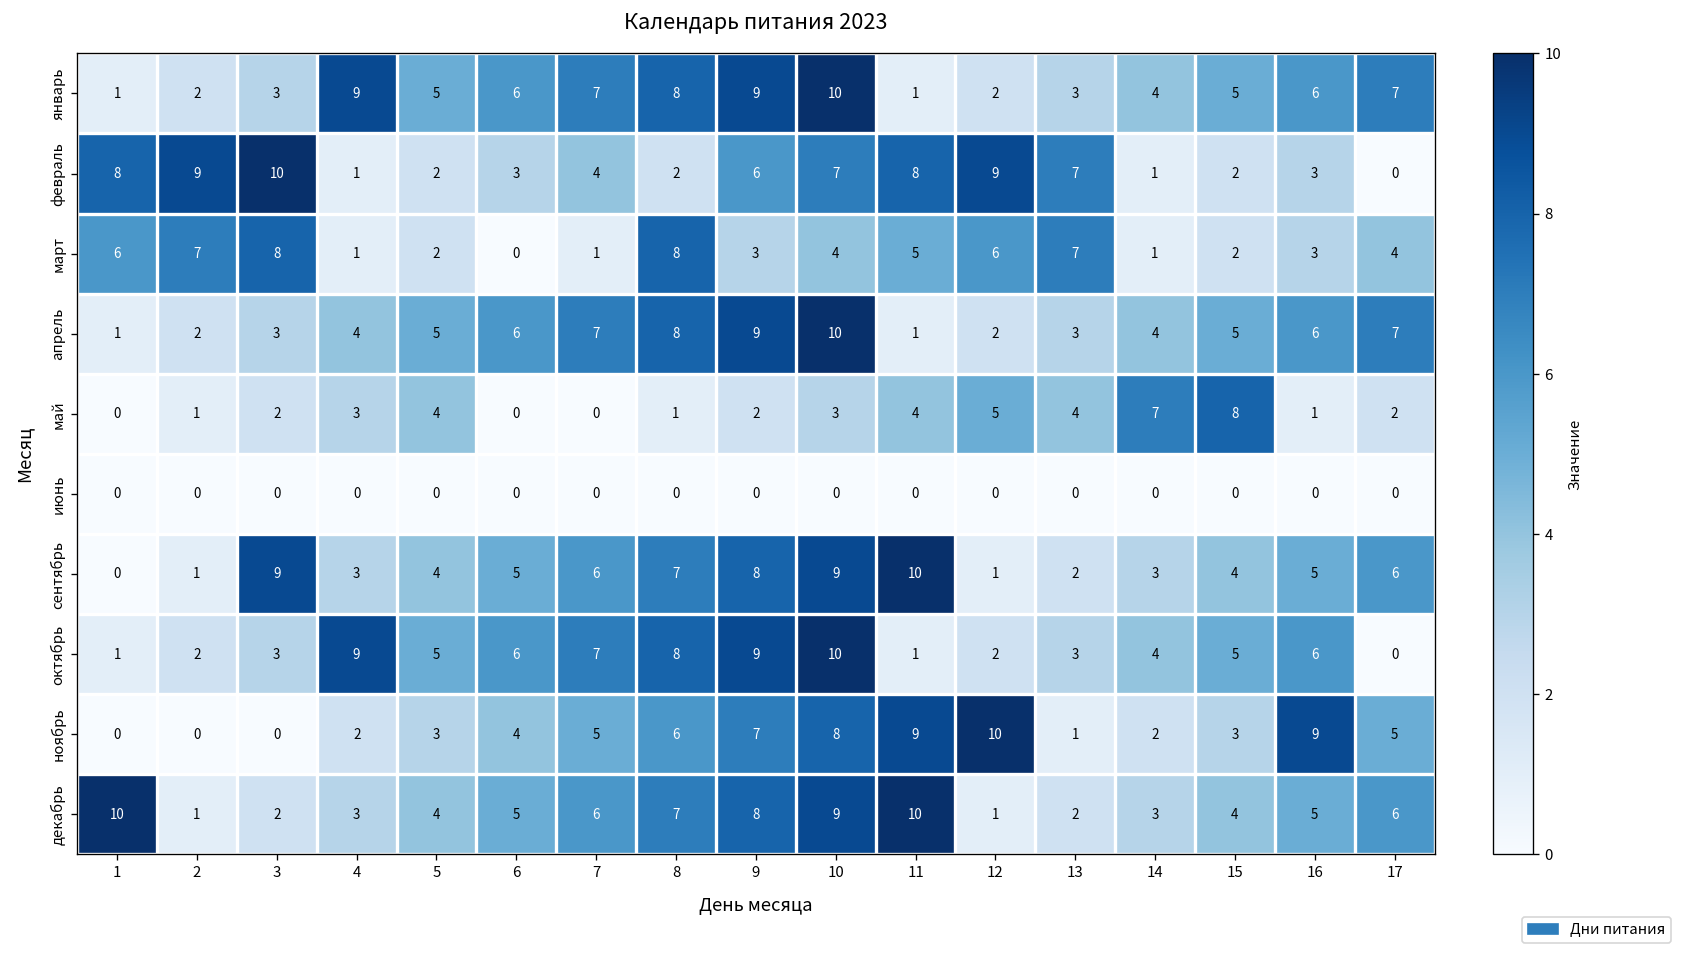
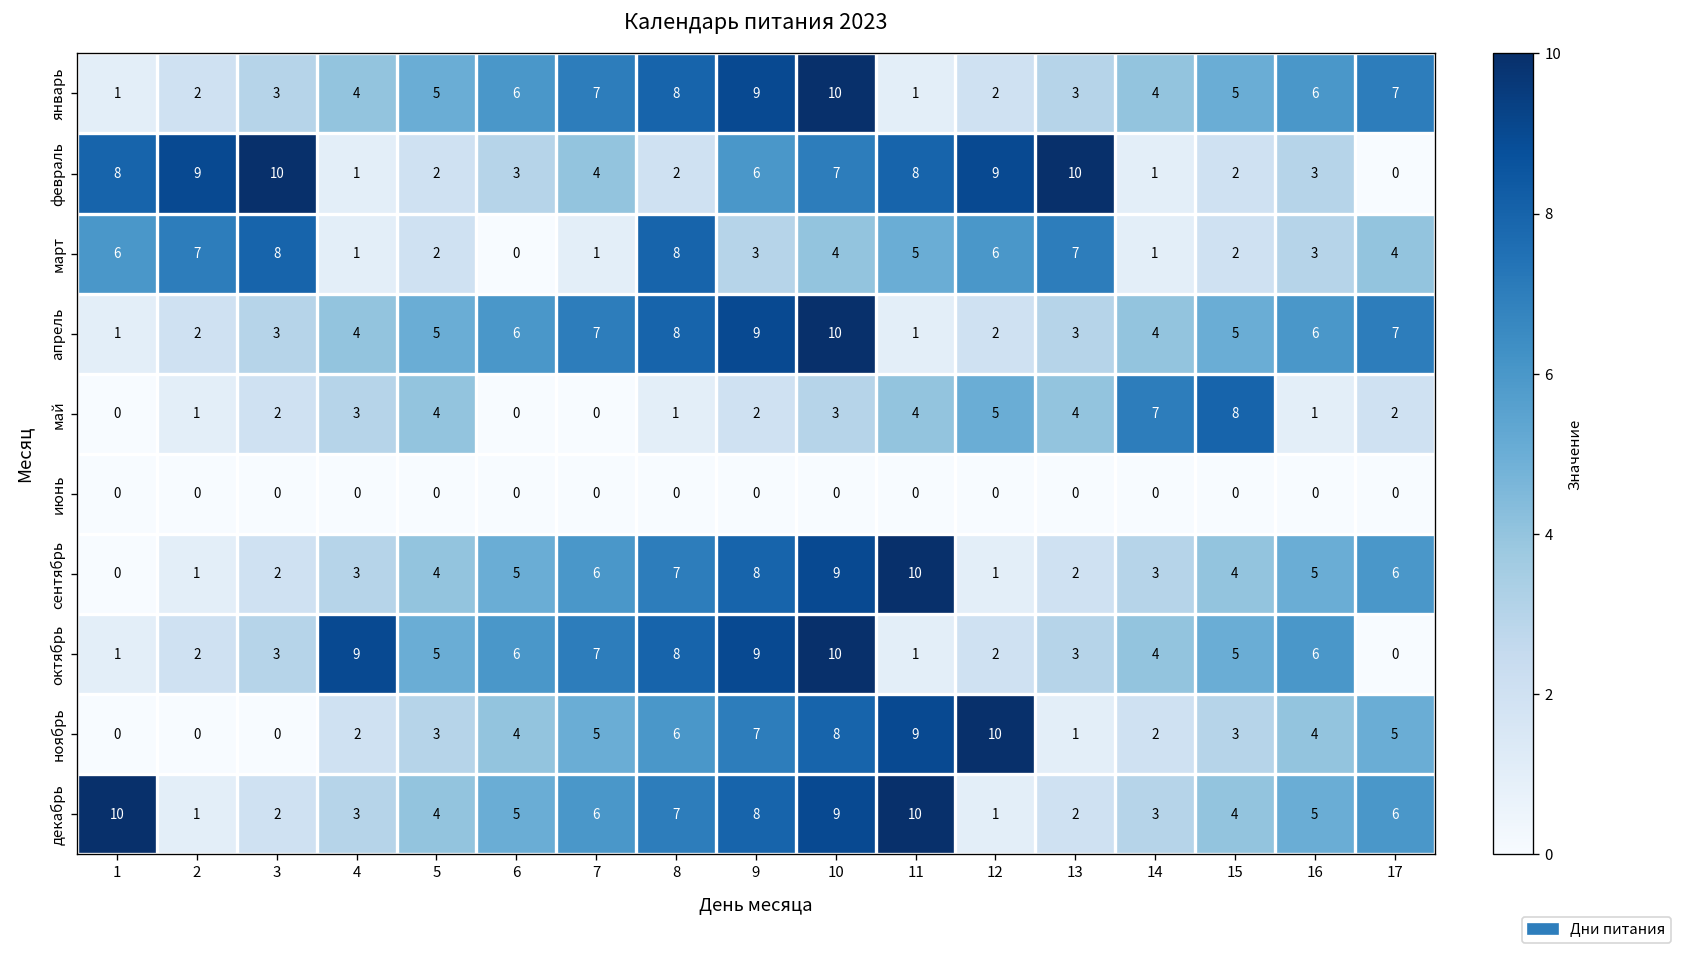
январь, 4: 9 -> 4
февраль, 13: 7 -> 10
сентябрь, 3: 9 -> 2
ноябрь, 16: 9 -> 4
